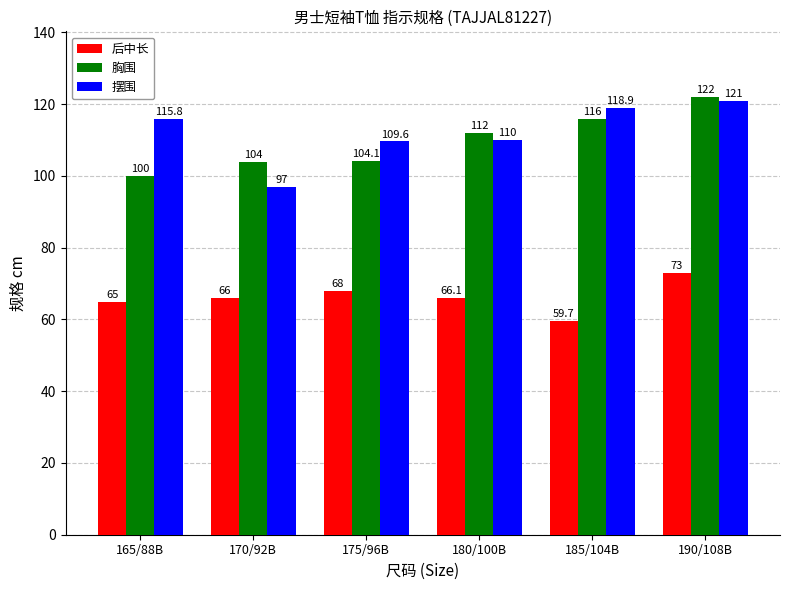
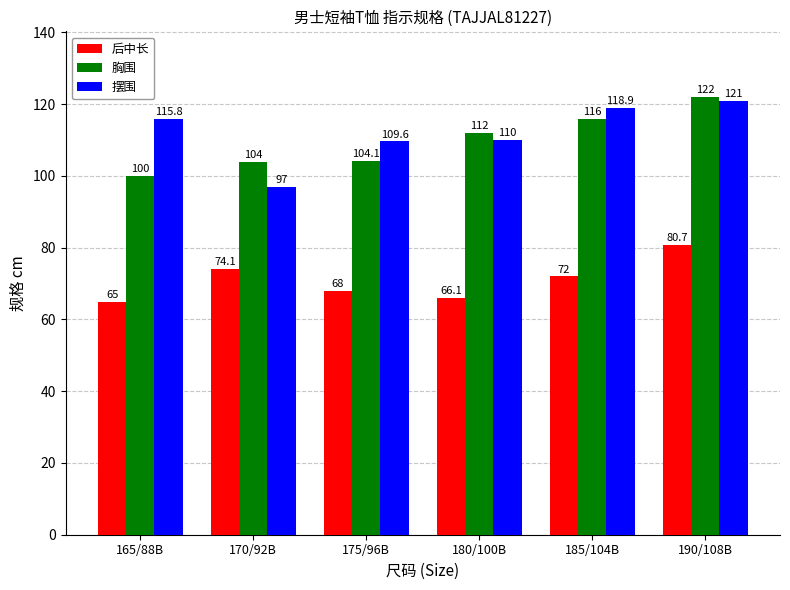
后中长, 170/92B: 66 -> 74.1
后中长, 185/104B: 59.7 -> 72
后中长, 190/108B: 73 -> 80.7
